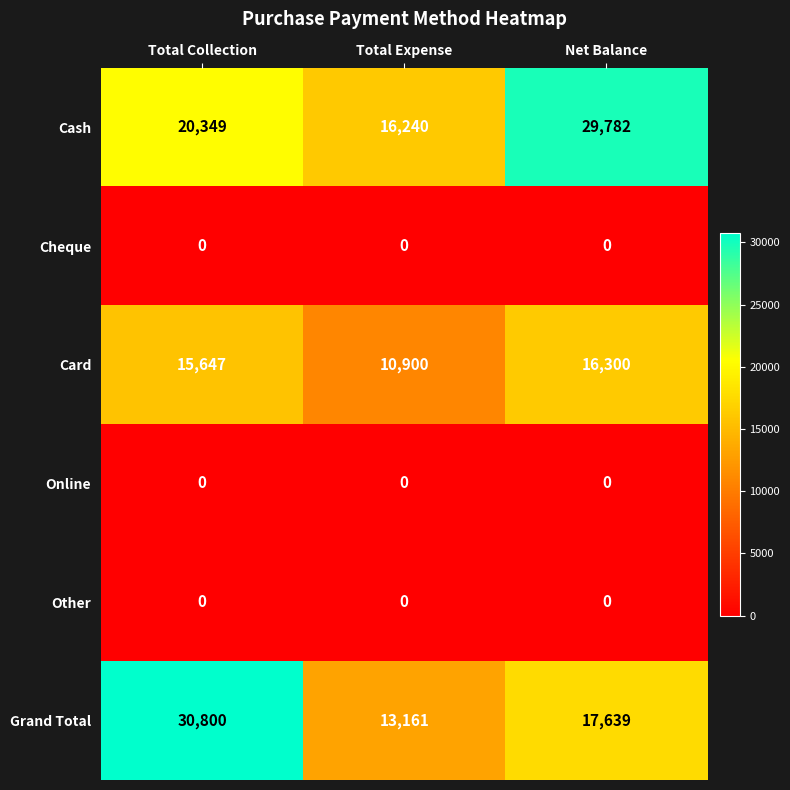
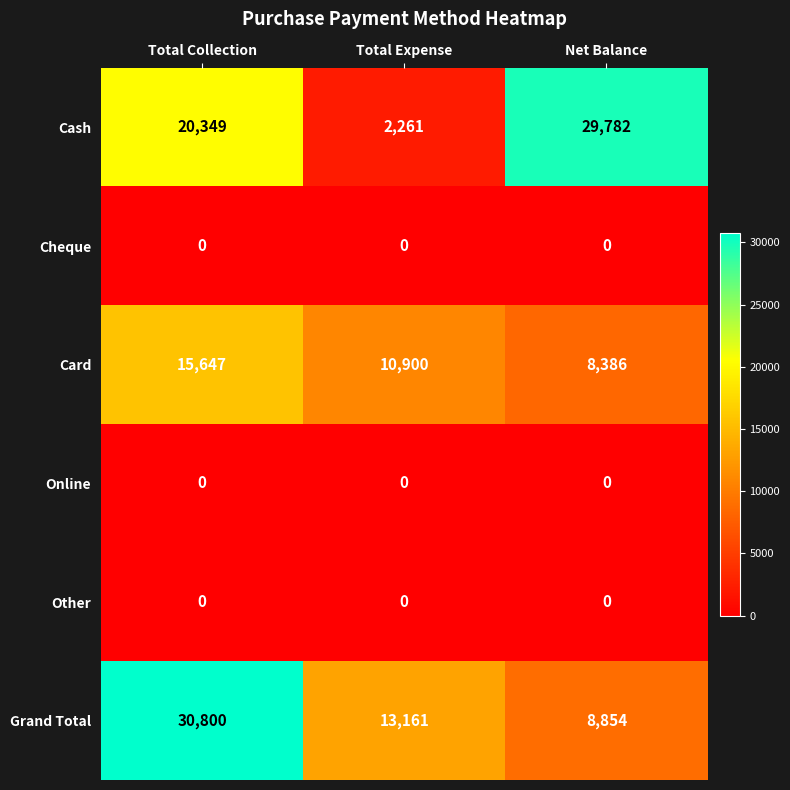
Cash, Total Expense: 16,240 -> 2,261
Card, Net Balance: 16,300 -> 8,386
Grand Total, Net Balance: 17,639 -> 8,854
